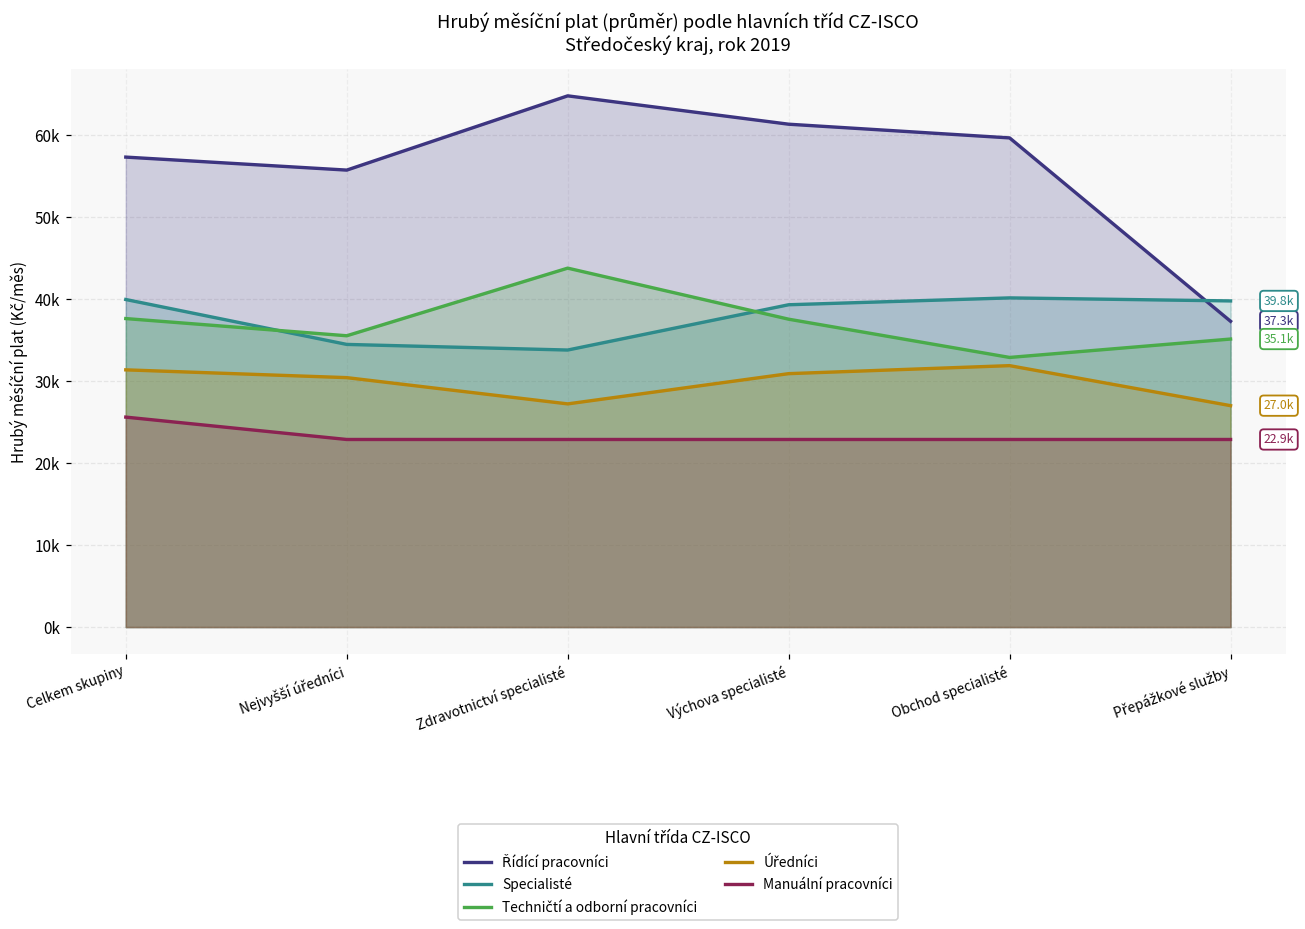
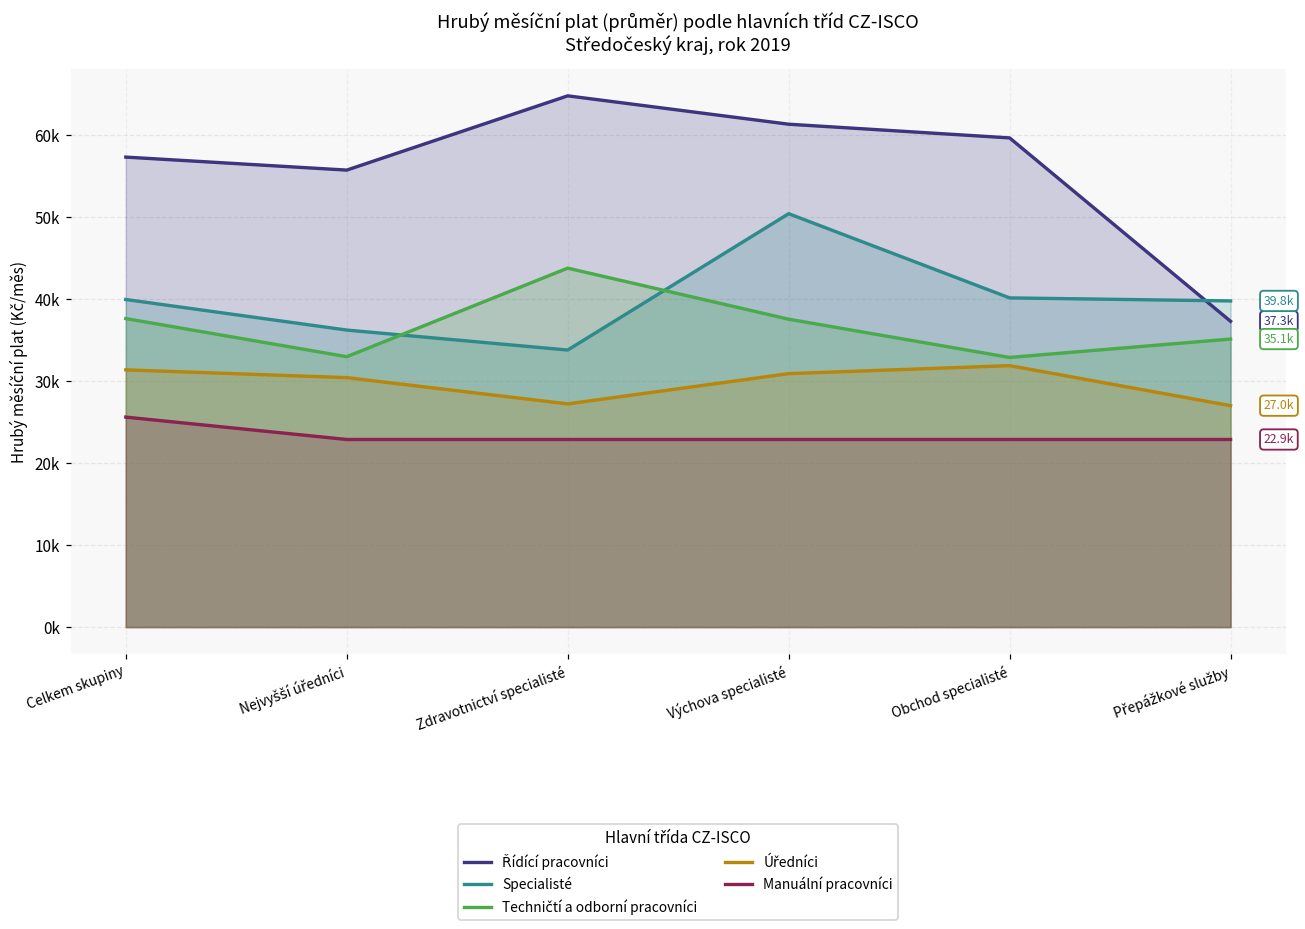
Specialisté, Nejvyšší úředníci: 34000 -> 36000
Techničtí a odborní pracovníci, Nejvyšší úředníci: 36000 -> 33000
Specialisté, Výchova specialisté: 39000 -> 50000
